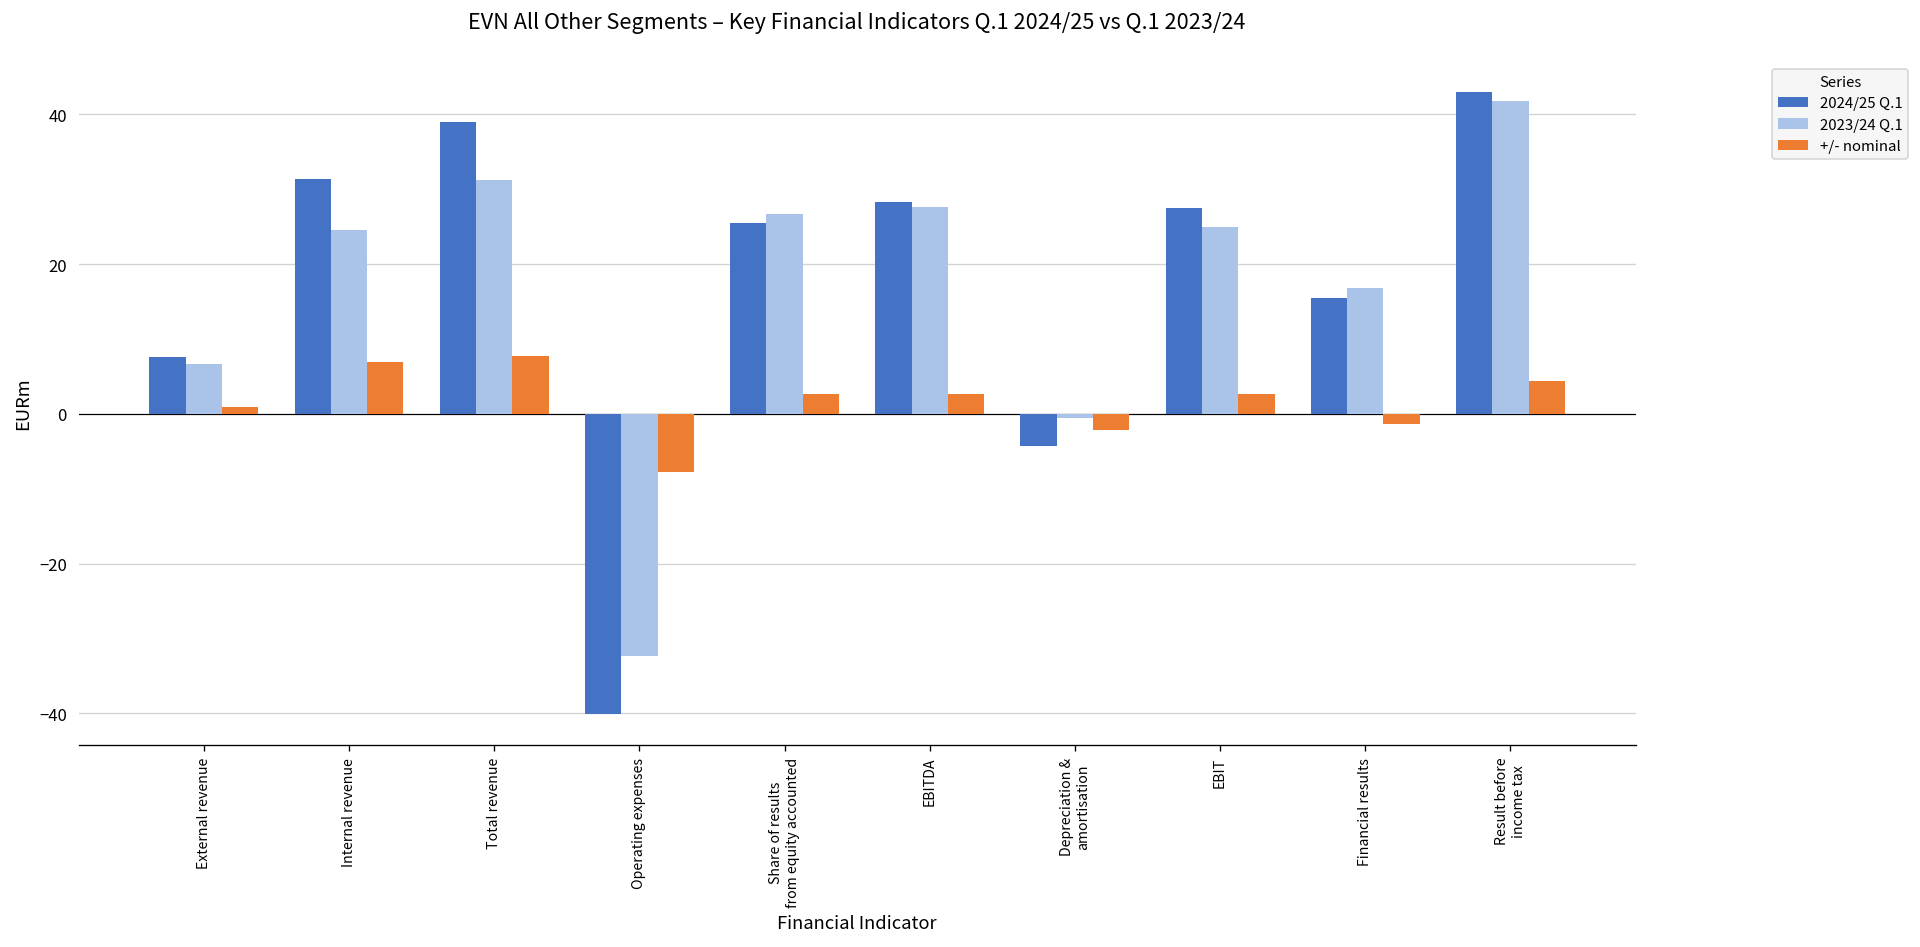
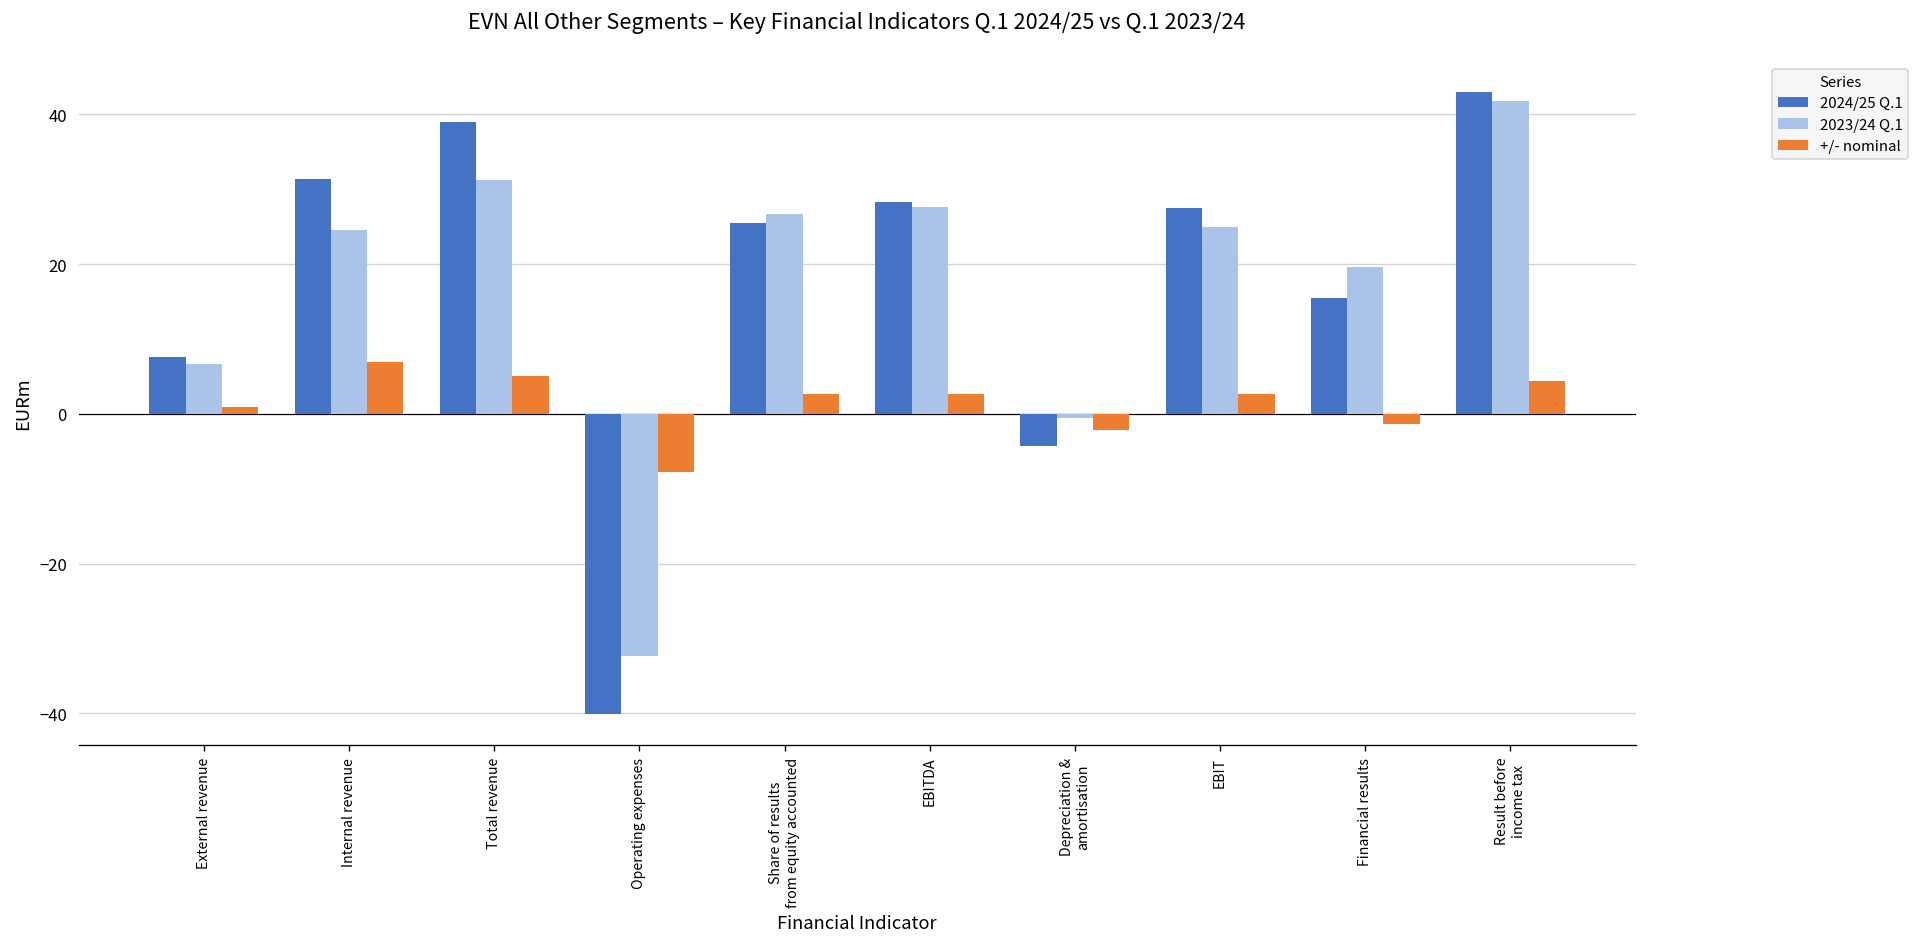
+/- nominal, Total revenue: 8 -> 5
2023/24 Q.1, Financial results: 17 -> 20
